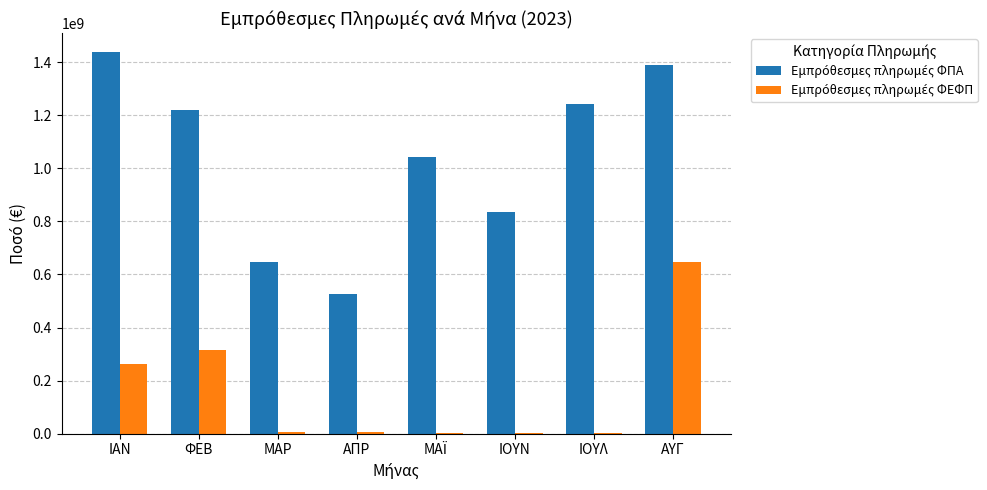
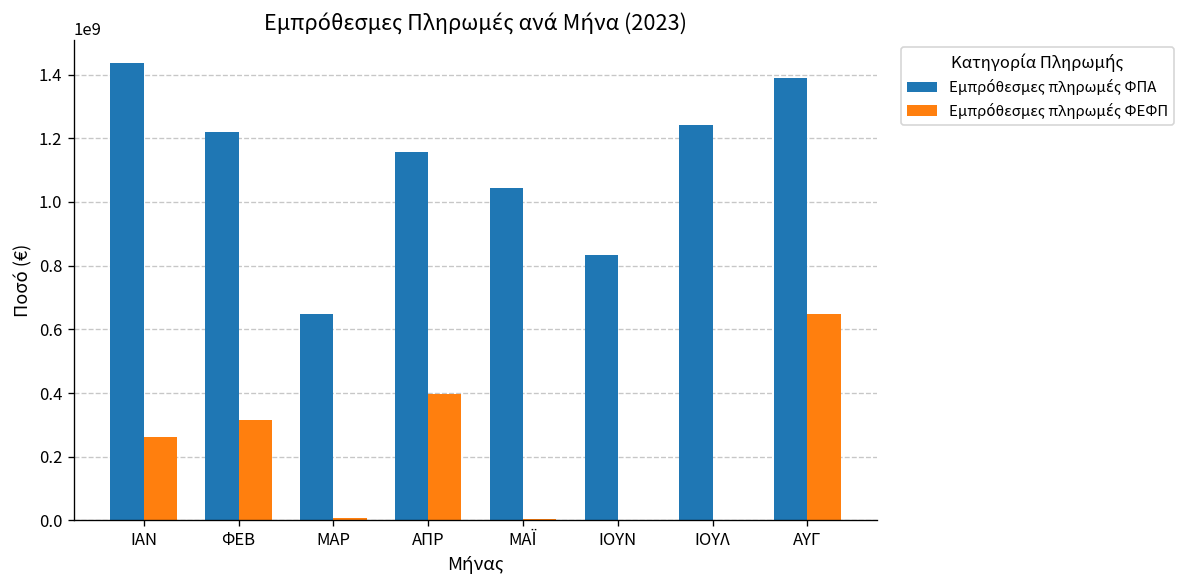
Εμπρόθεσμες πληρωμές ΦΠΑ, ΑΠΡ: 530000000 -> 1160000000
Εμπρόθεσμες πληρωμές ΦΕΦΠ, ΑΠΡ: 10000000 -> 400000000
